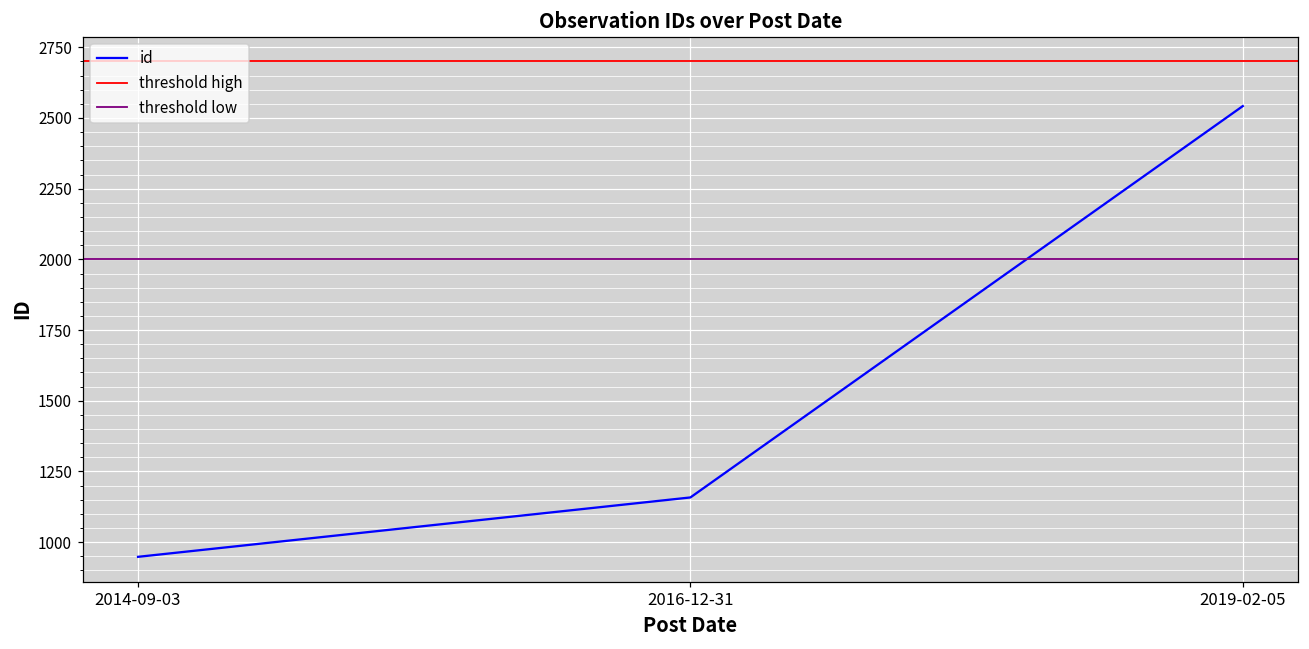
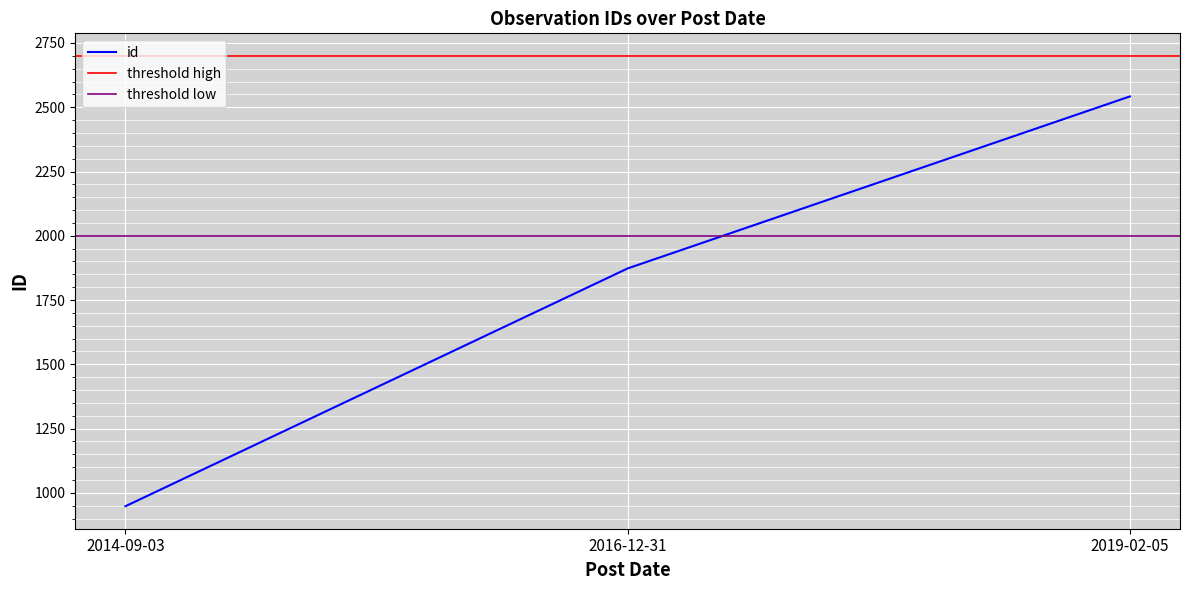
2016-12-31: 1160 -> 1870
